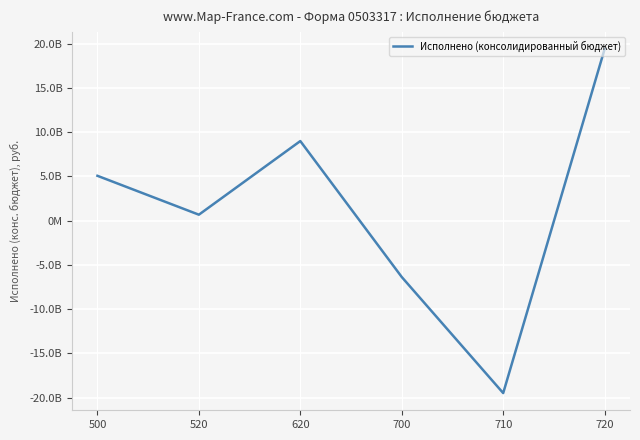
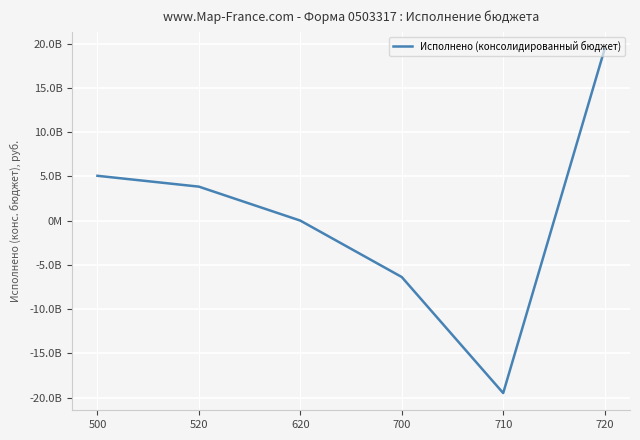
520: 1000000000 -> 4000000000
620: 9000000000 -> 0
